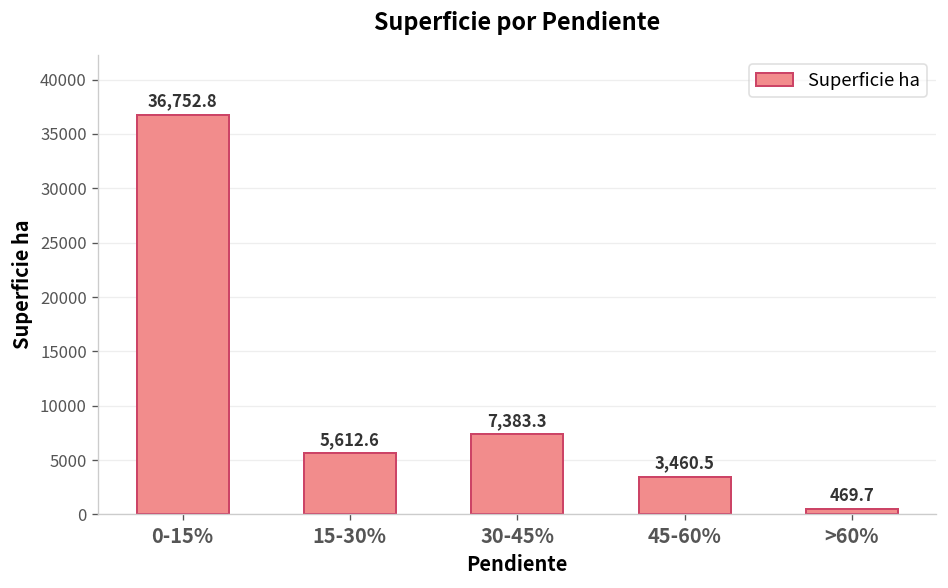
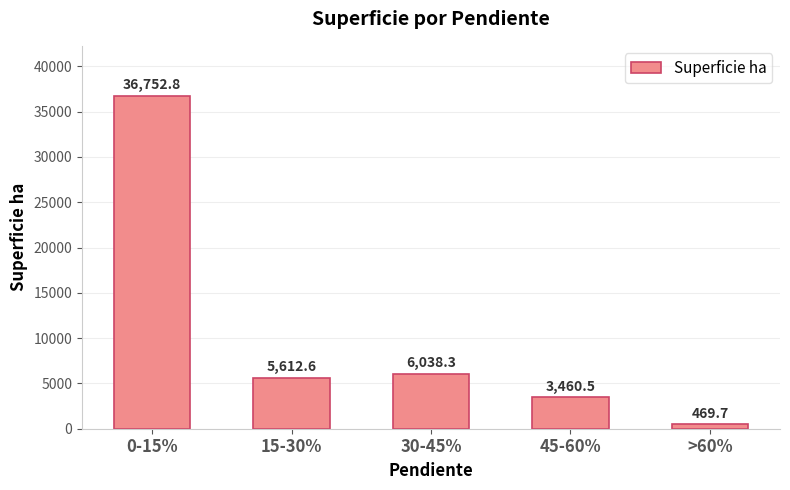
30-45%: 7,383.3 -> 6,038.3
